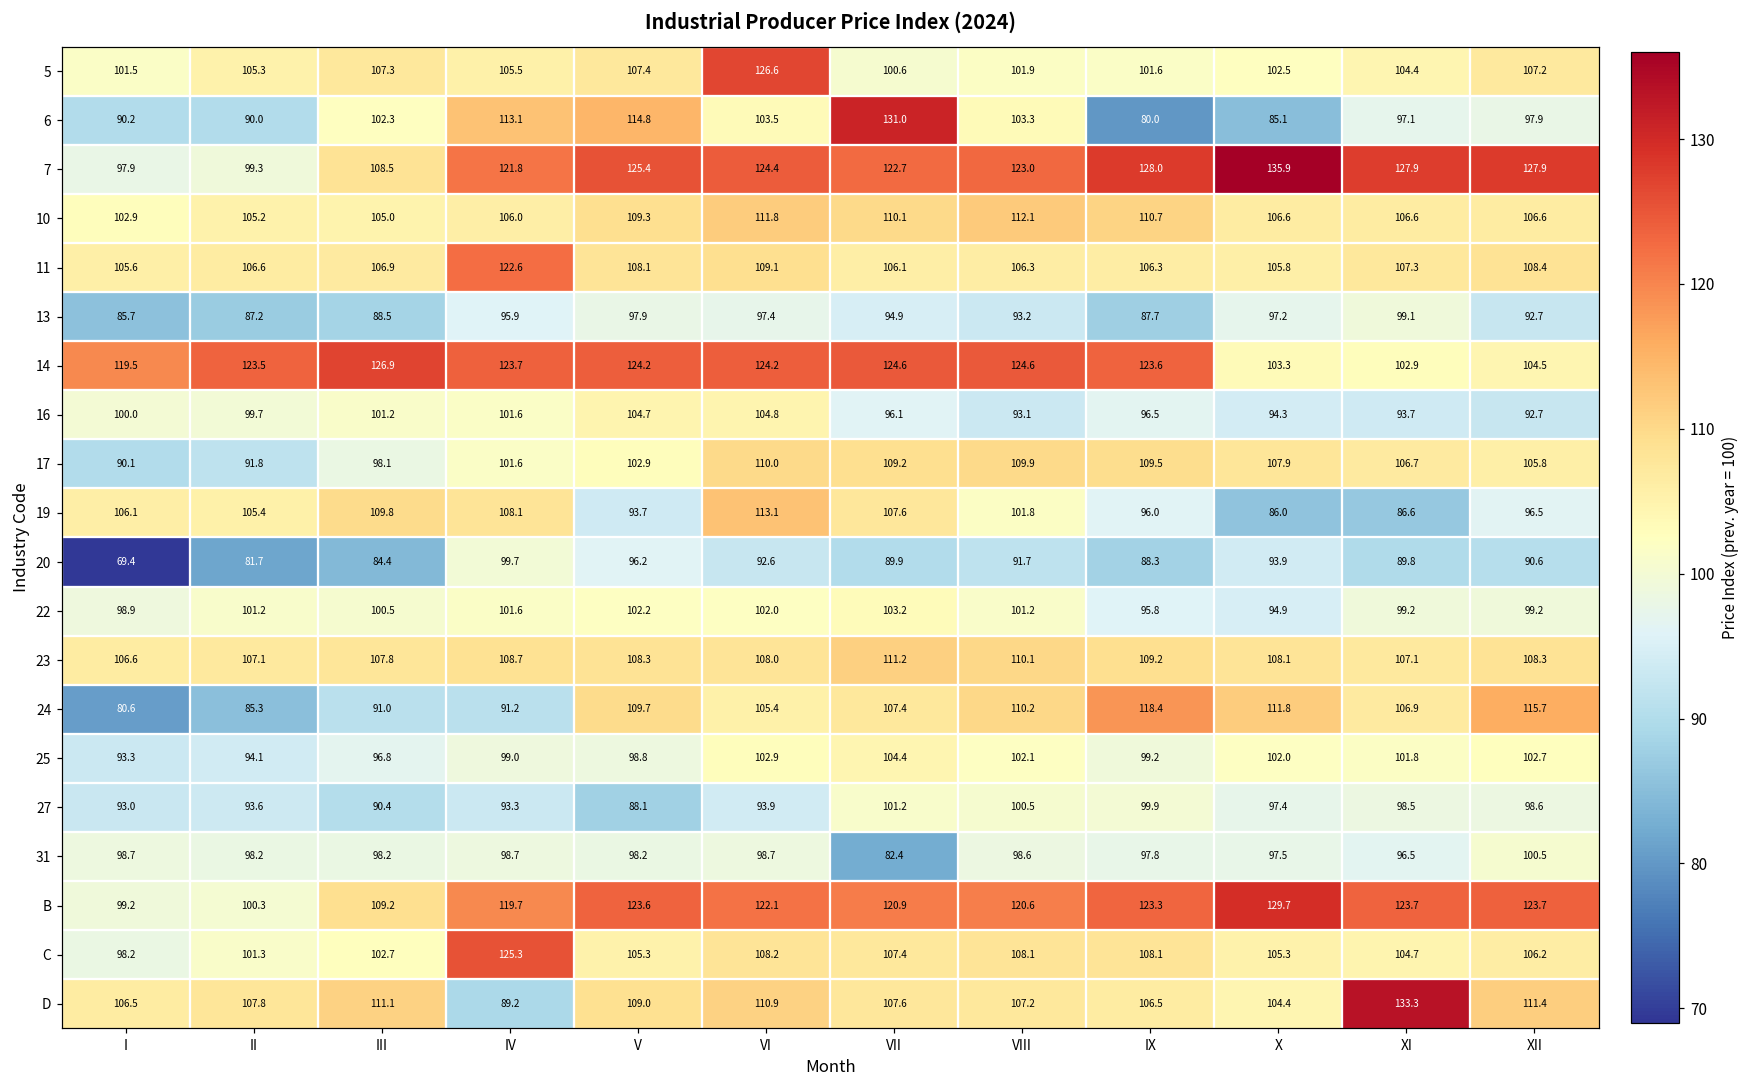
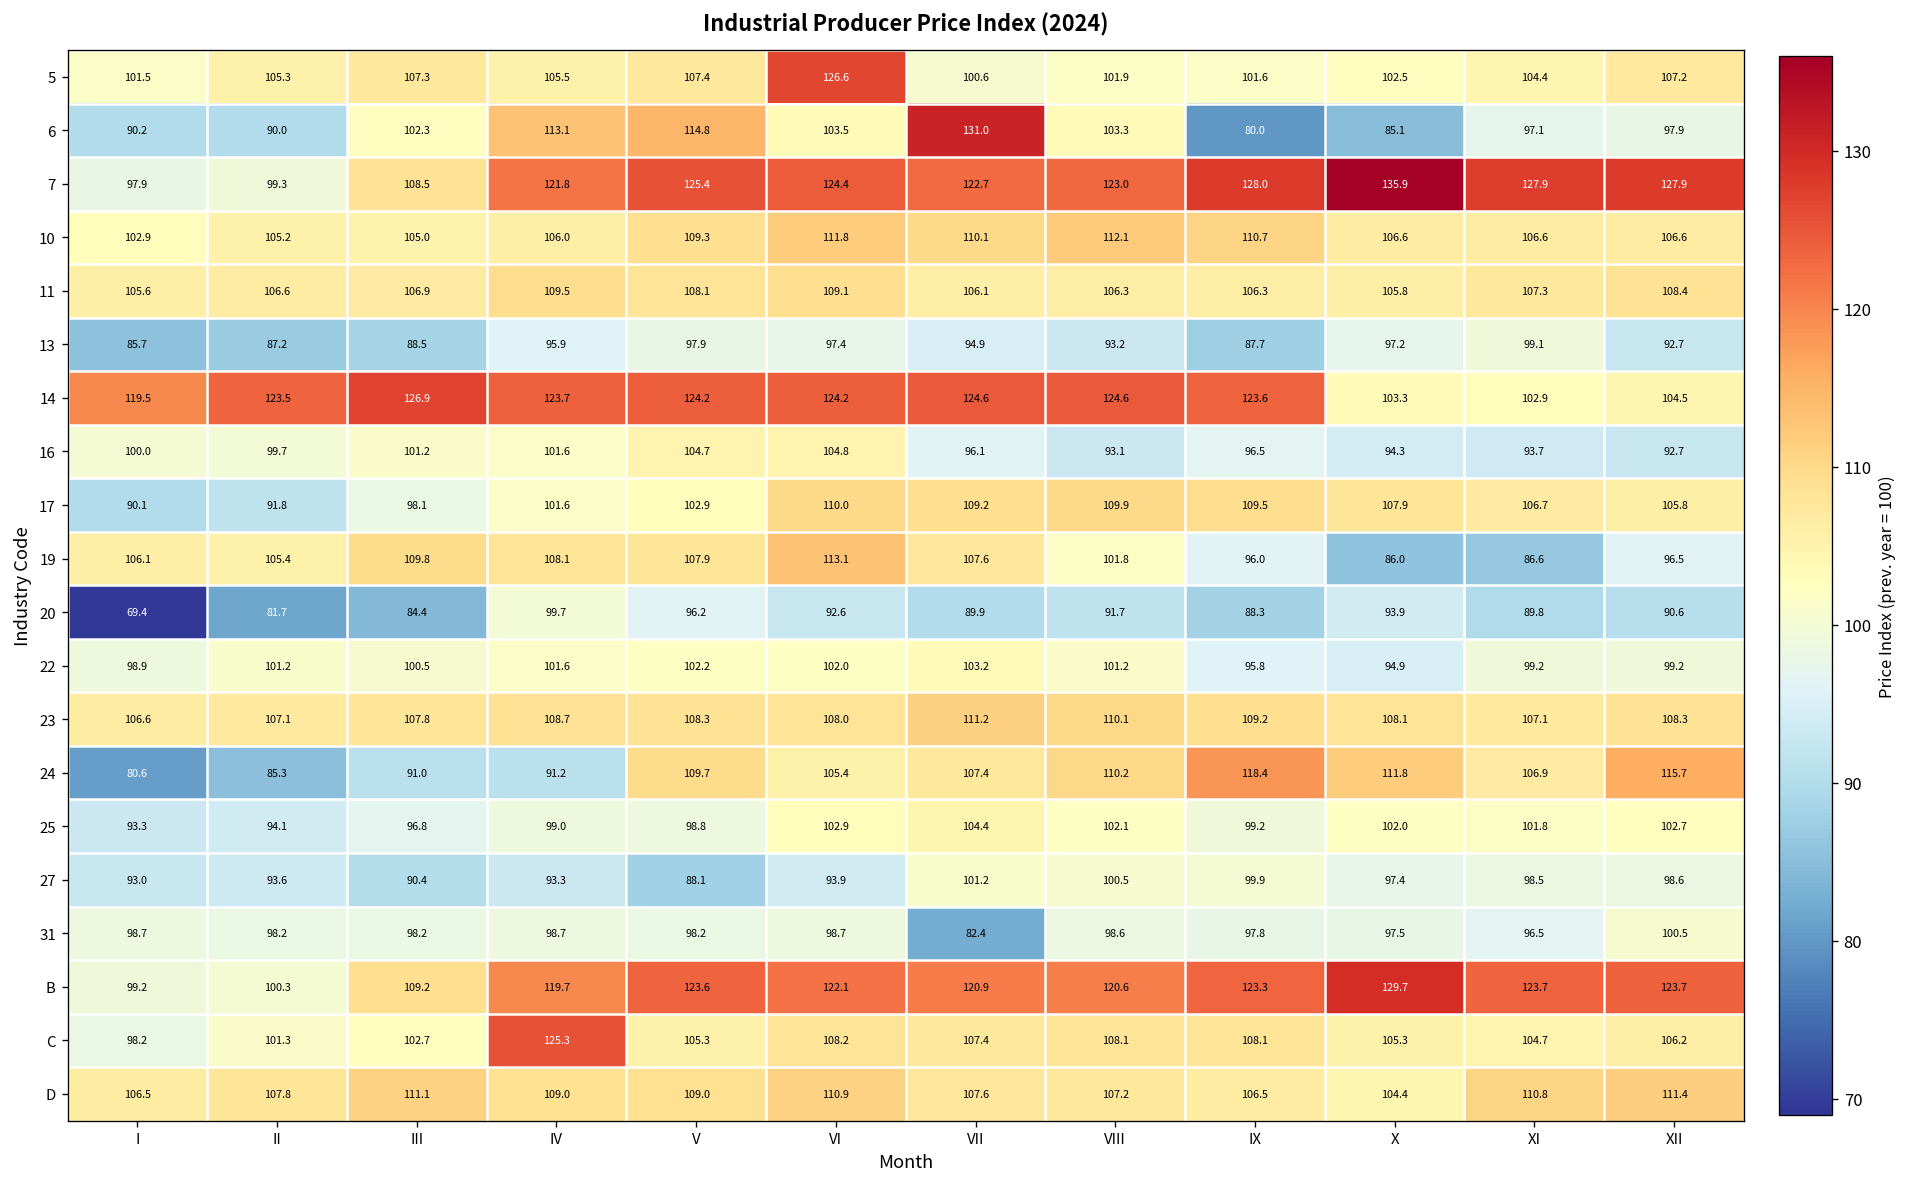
11, IV: 122.6 -> 109.5
19, V: 93.7 -> 107.9
D, IV: 89.2 -> 109.0
D, XI: 133.3 -> 110.8
